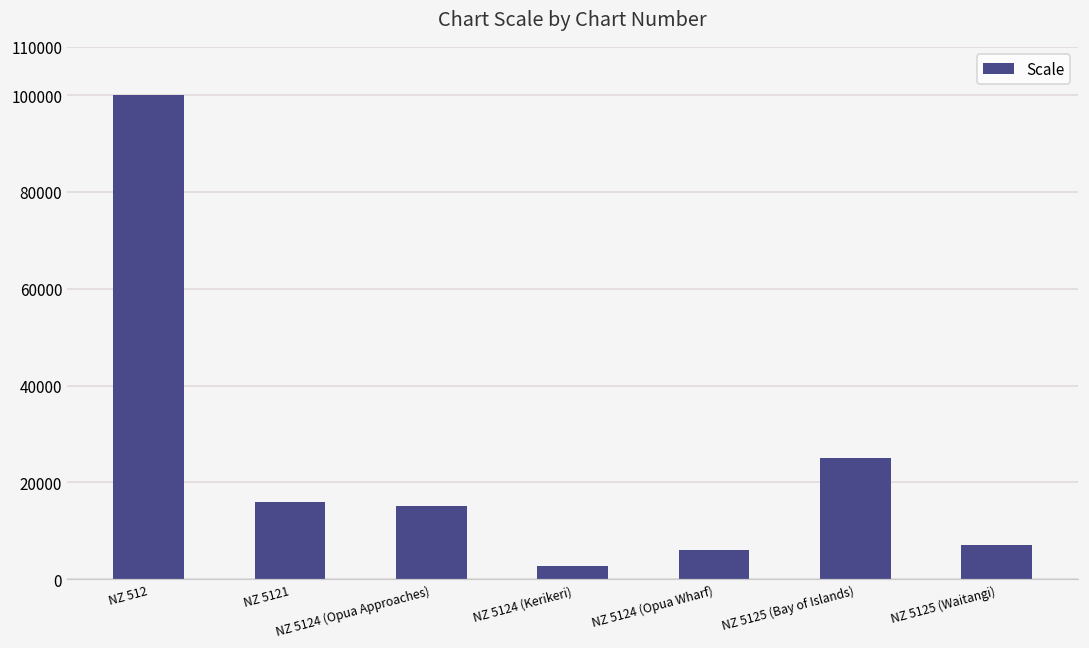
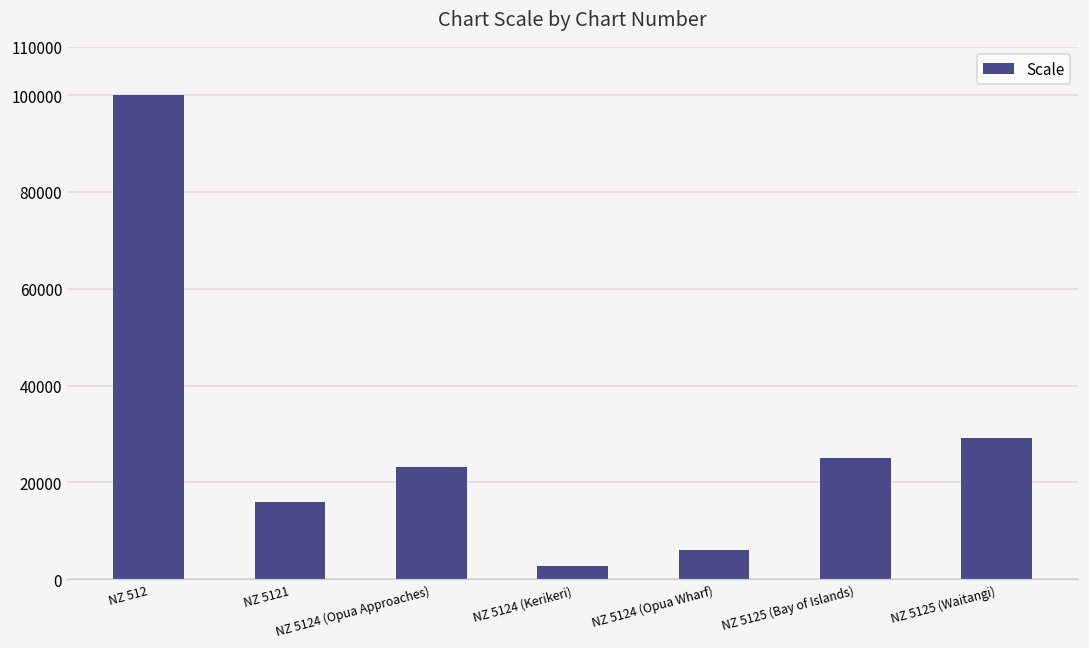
NZ 5124 (Opua Approaches): 15000 -> 23000
NZ 5125 (Waitangi): 7000 -> 29000
